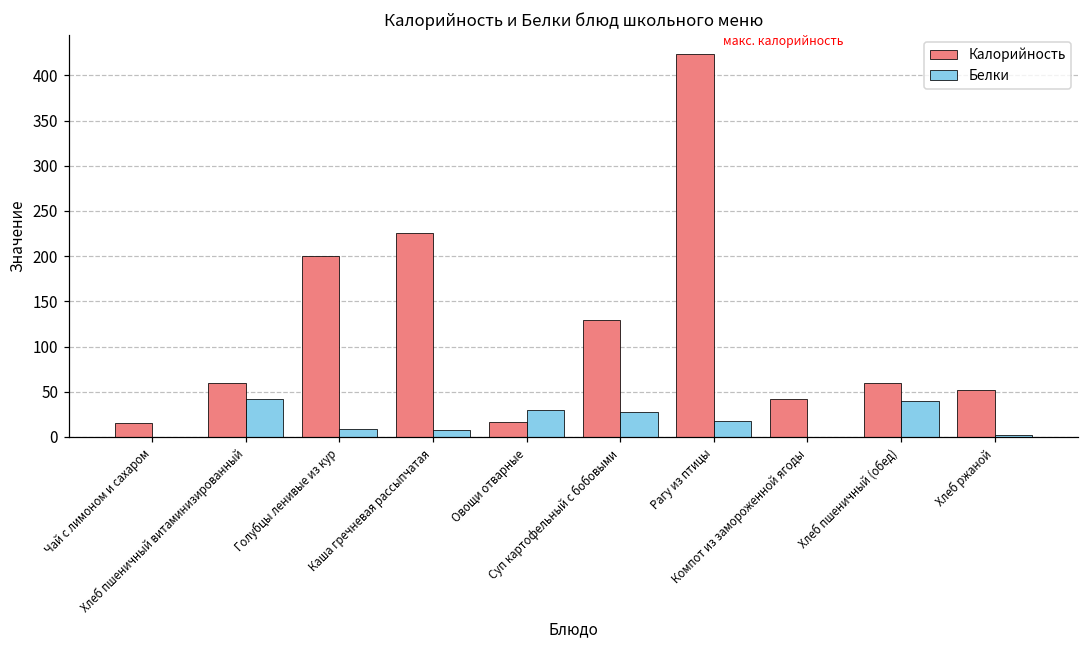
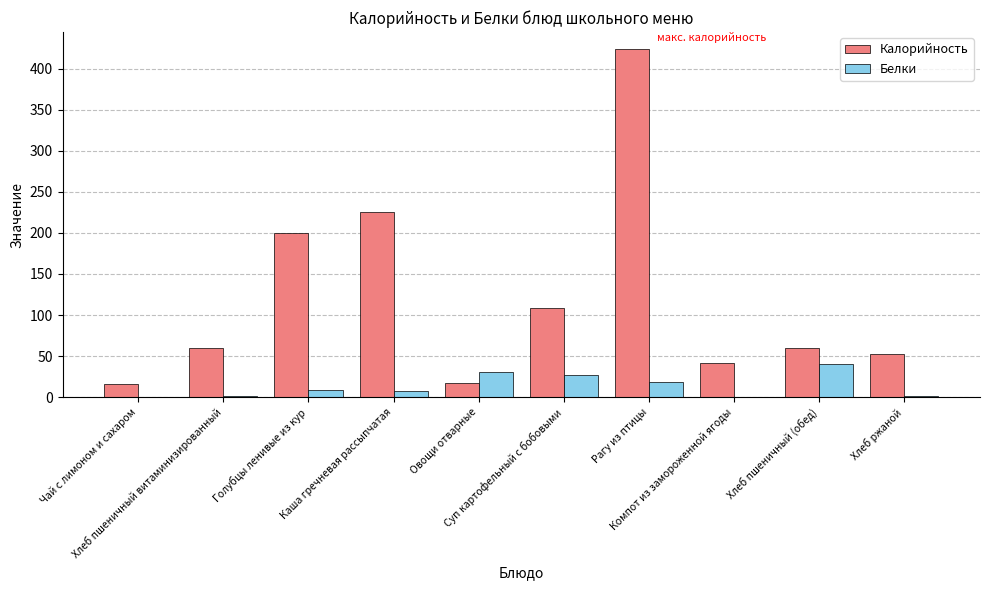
Белки, Хлеб пшеничный витаминизированный: 40 -> 0
Калорийность, Суп картофельный с бобовыми: 130 -> 110
